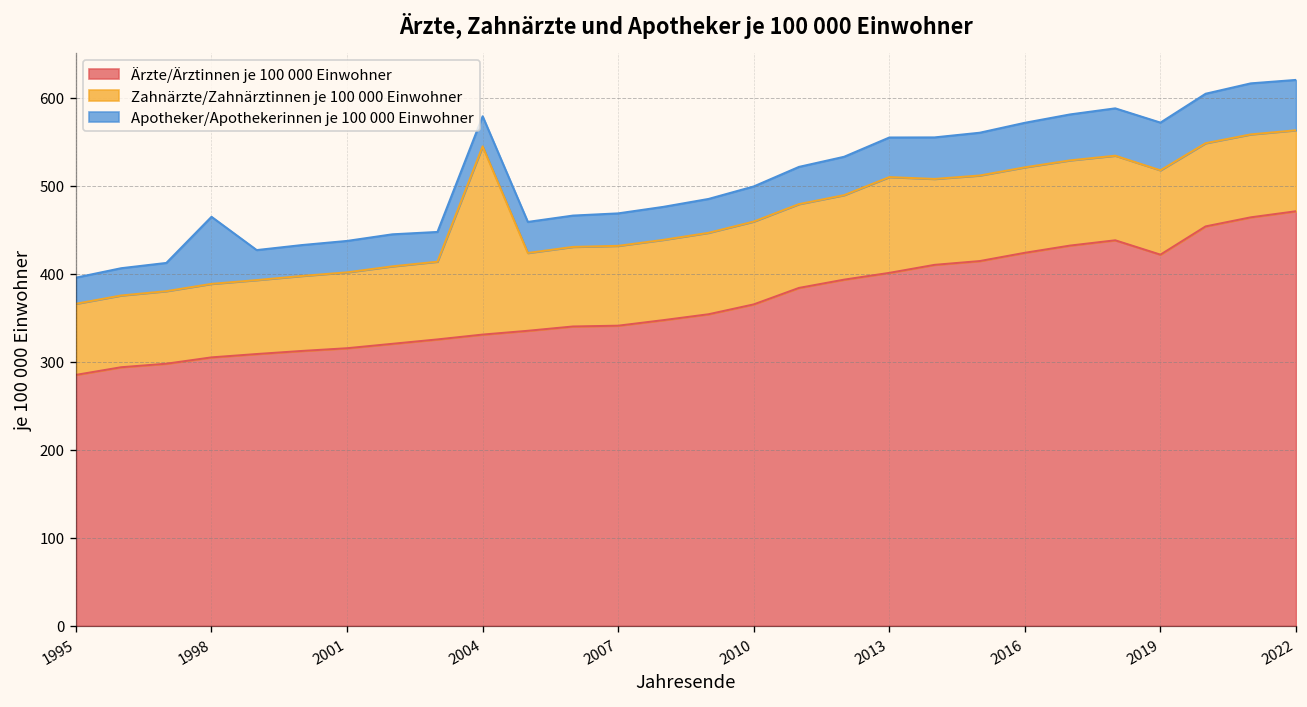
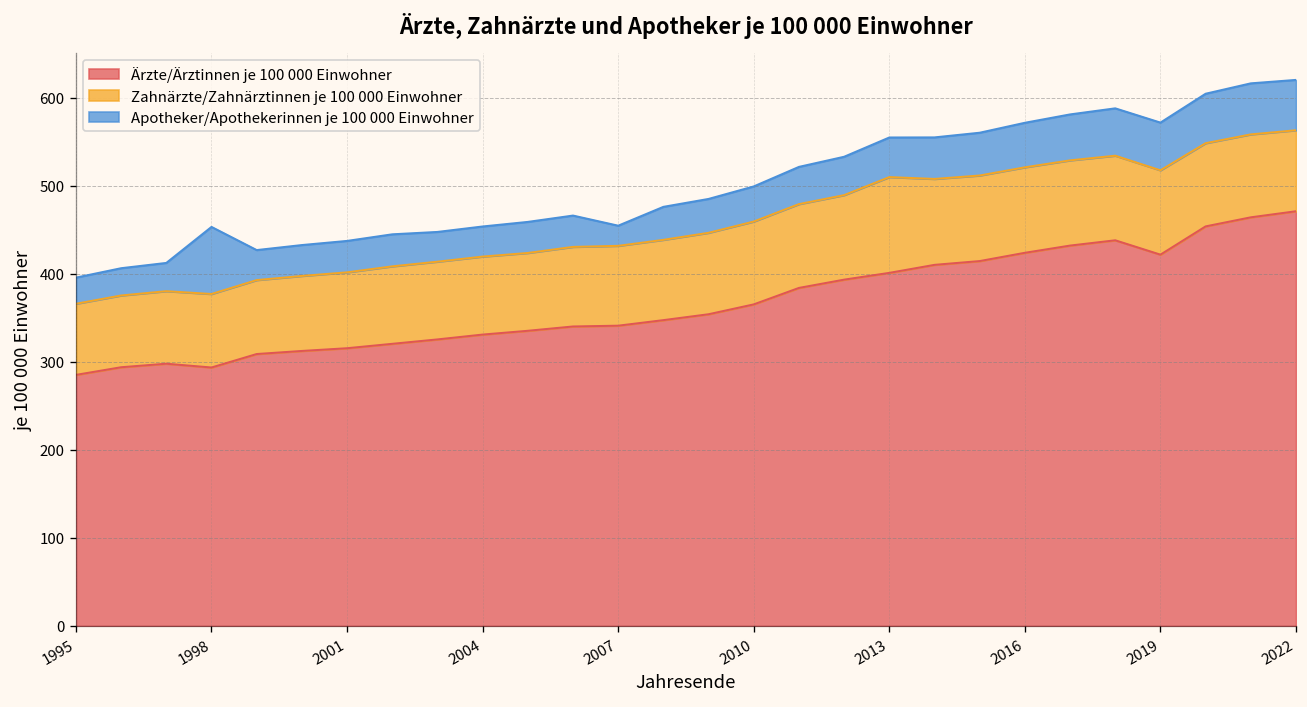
Ärzte/Ärztinnen je 100 000 Einwohner, 1998: 310 -> 290
Zahnärzte/Zahnärztinnen je 100 000 Einwohner, 2004: 210 -> 90
Apotheker/Apothekerinnen je 100 000 Einwohner, 2007: 40 -> 20
